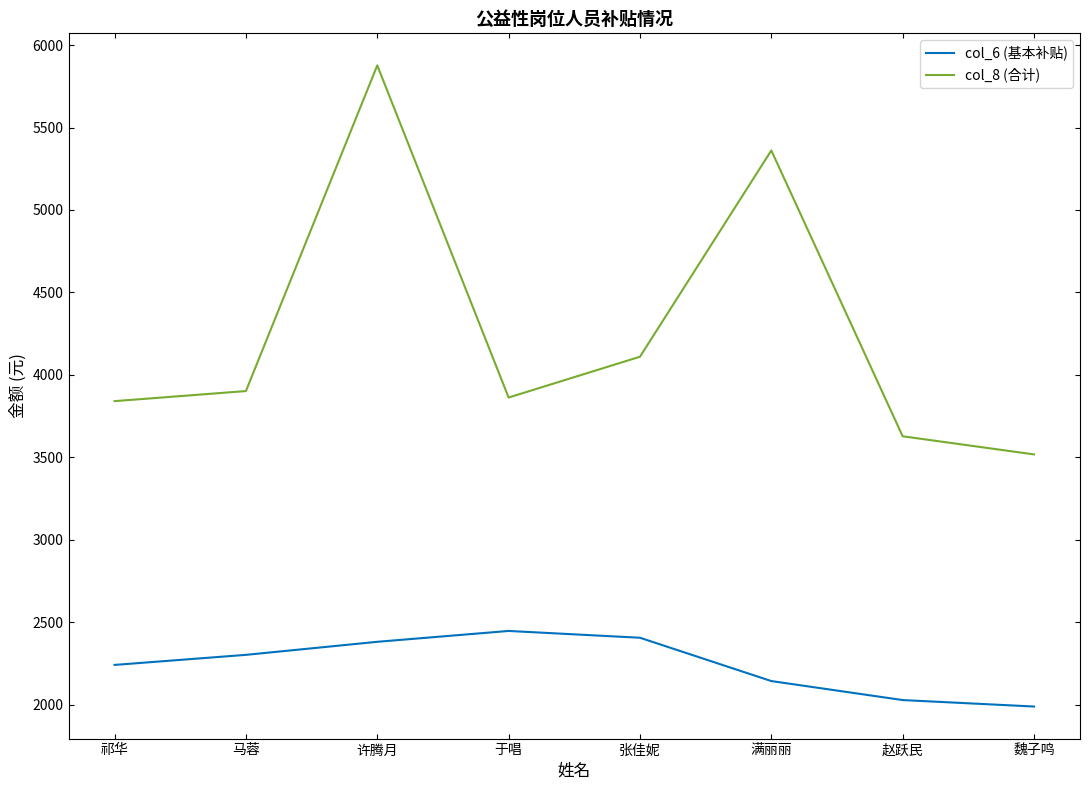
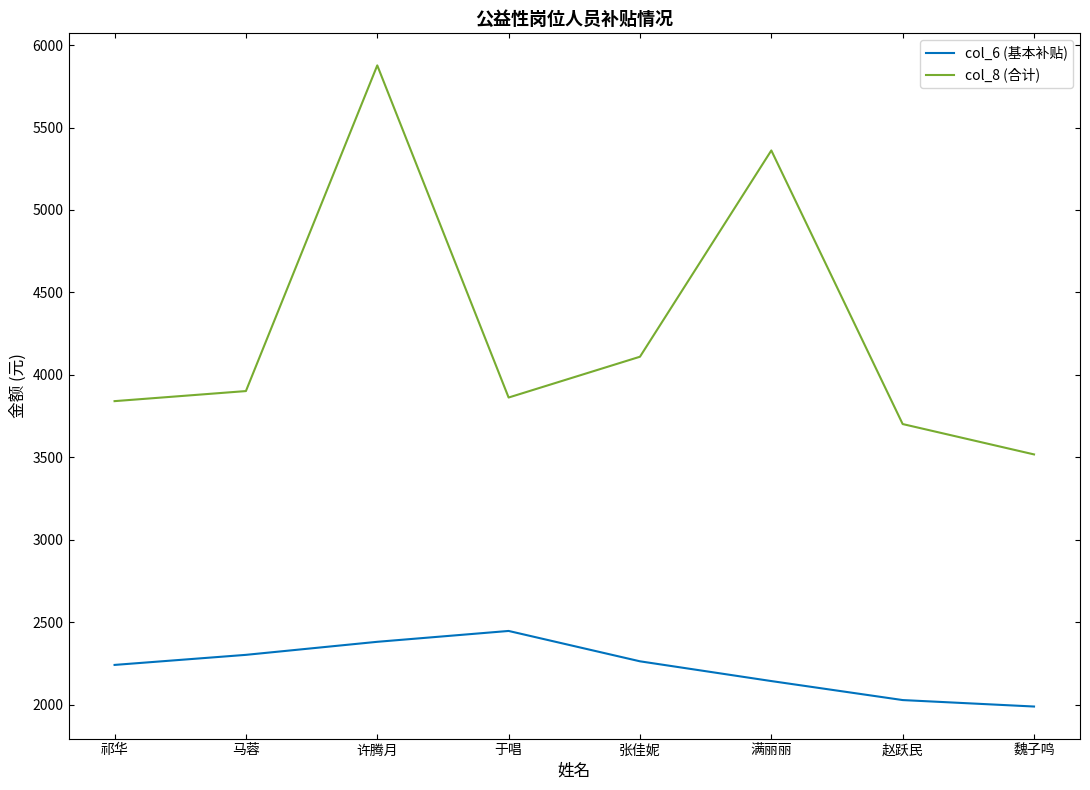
col_6 (基本补贴), 张佳妮: 2410 -> 2260
col_8 (合计), 赵跃民: 3630 -> 3700
